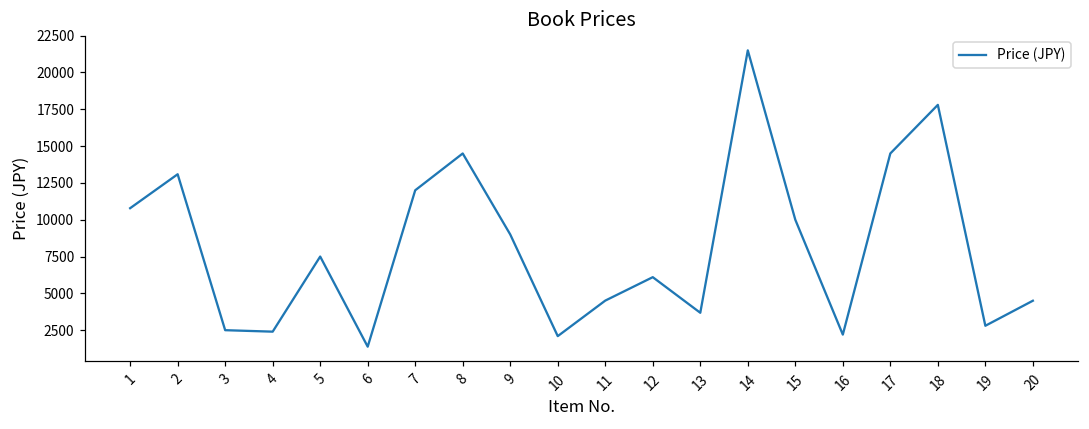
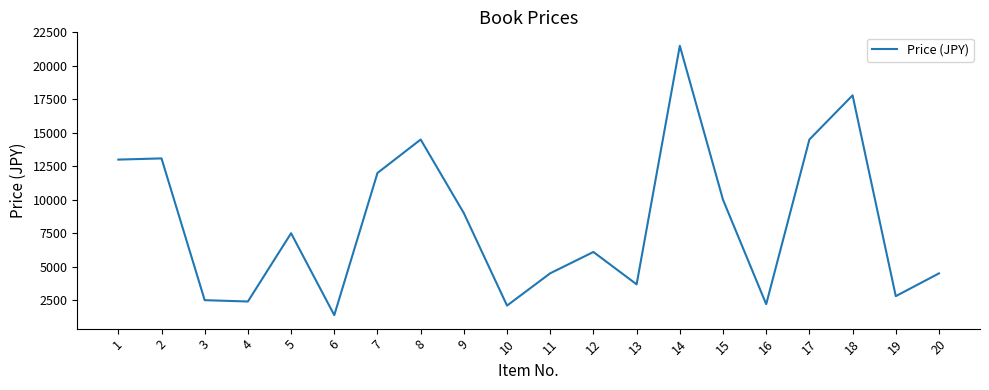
1: 10800 -> 13000
